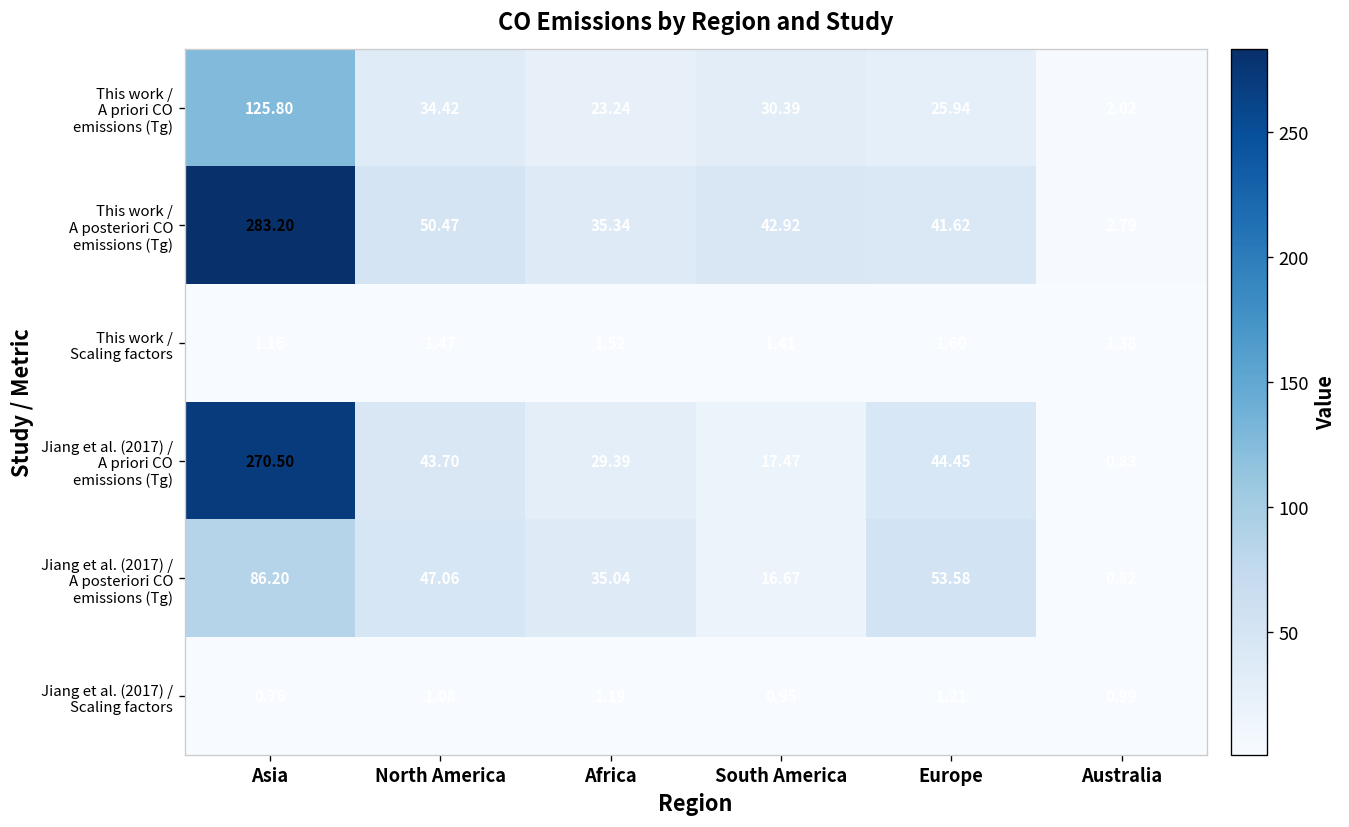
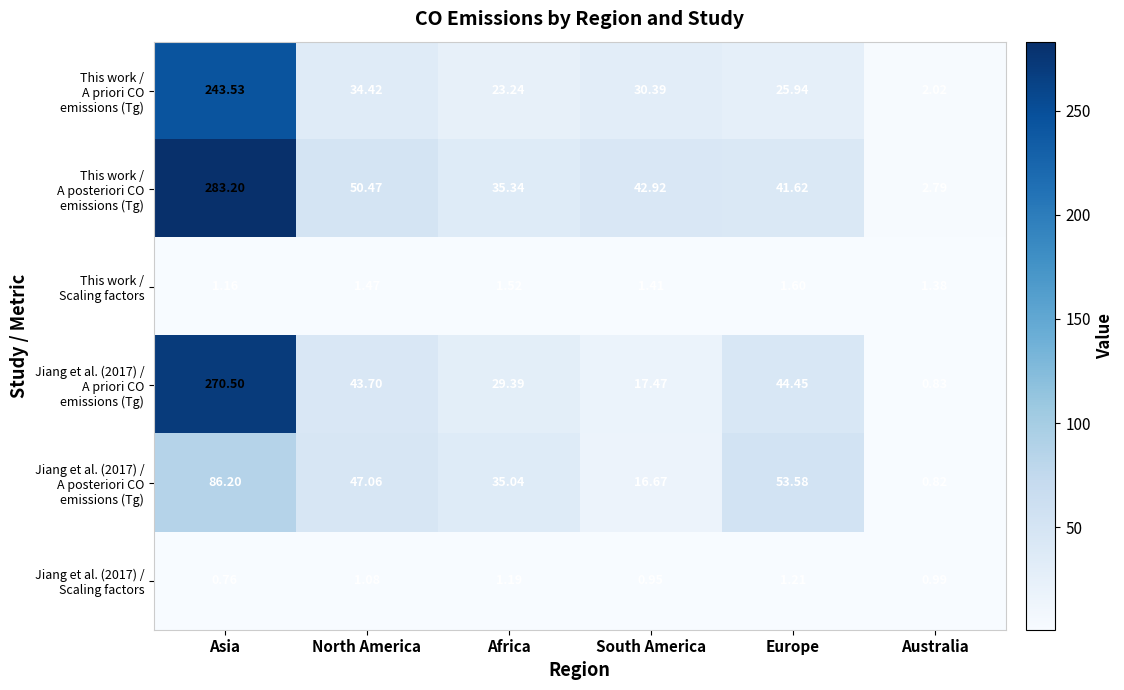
This work / A priori CO emissions (Tg), Asia: 125.80 -> 243.53
